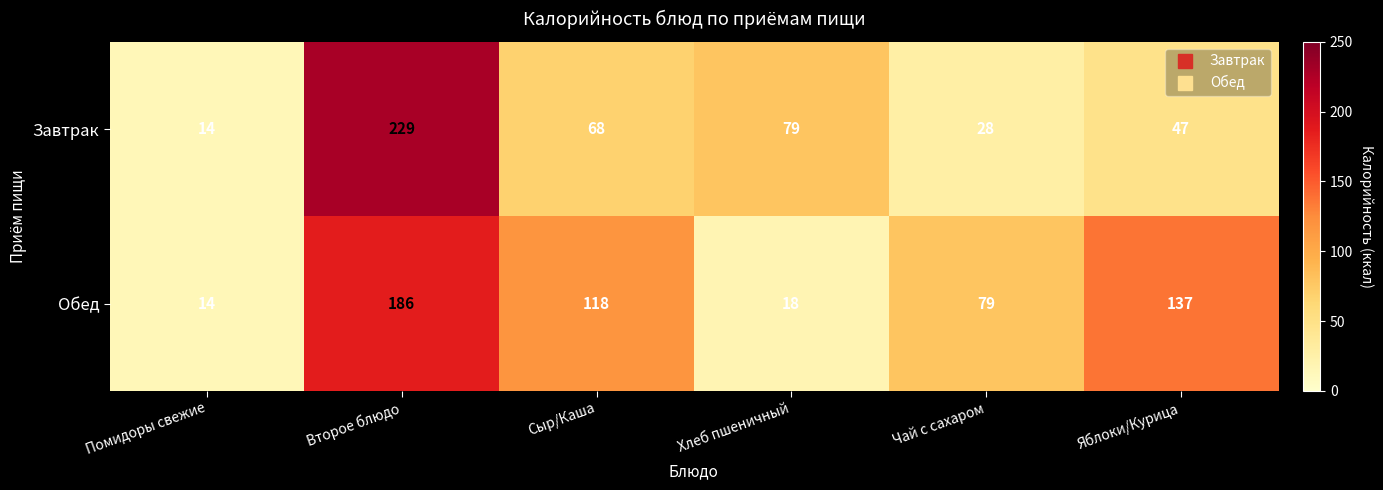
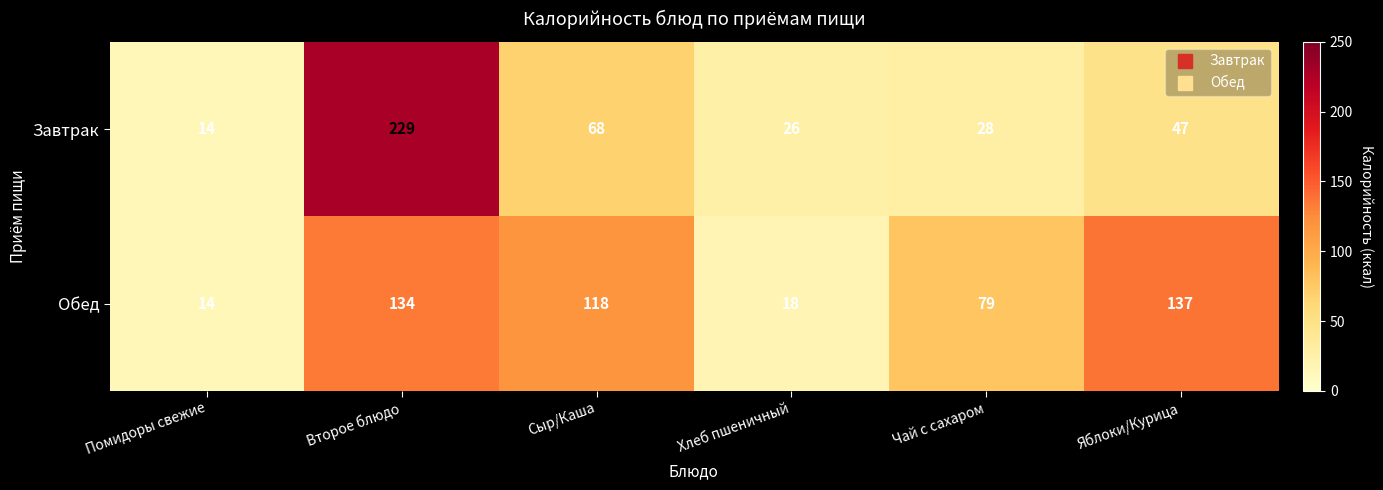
Завтрак, Хлеб пшеничный: 79 -> 26
Обед, Второе блюдо: 186 -> 134
